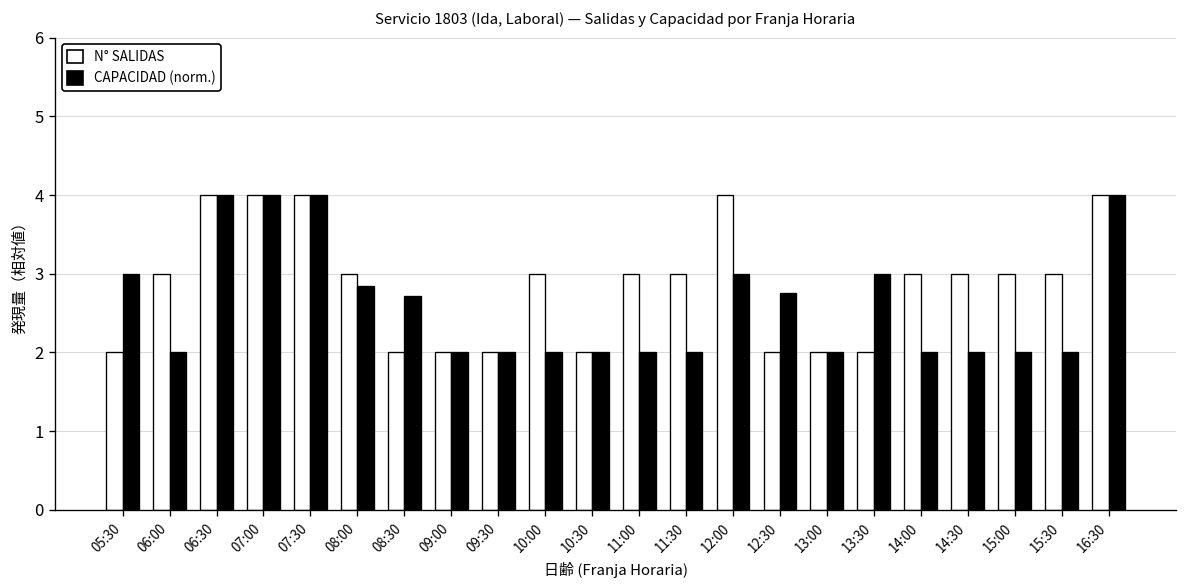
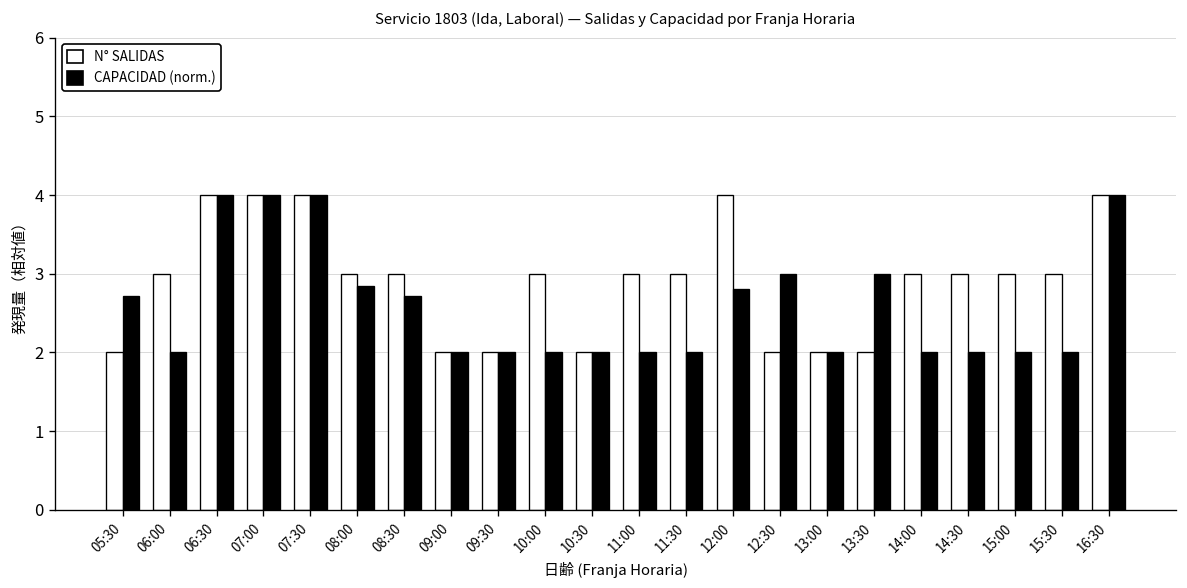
CAPACIDAD (norm.), 05:30: 3.0 -> 2.7
N° SALIDAS, 08:30: 2 -> 3
CAPACIDAD (norm.), 12:00: 3.0 -> 2.8
CAPACIDAD (norm.), 12:30: 2.8 -> 3.0
